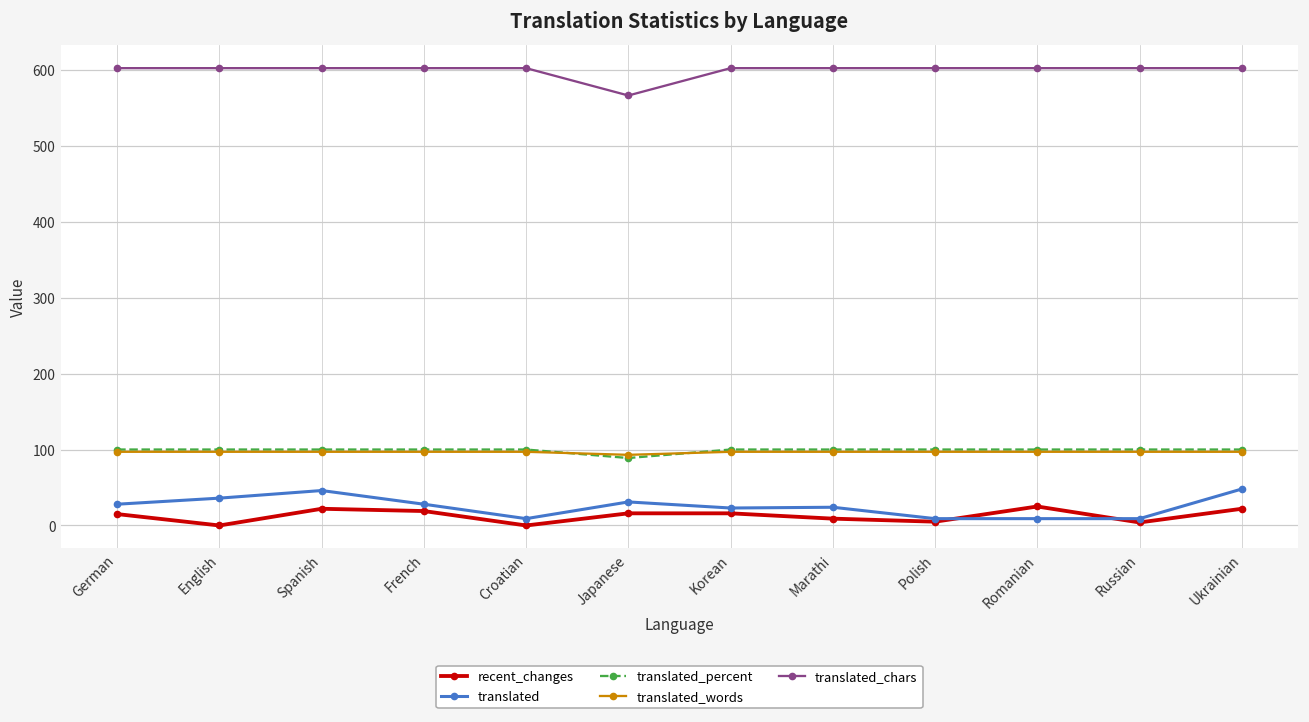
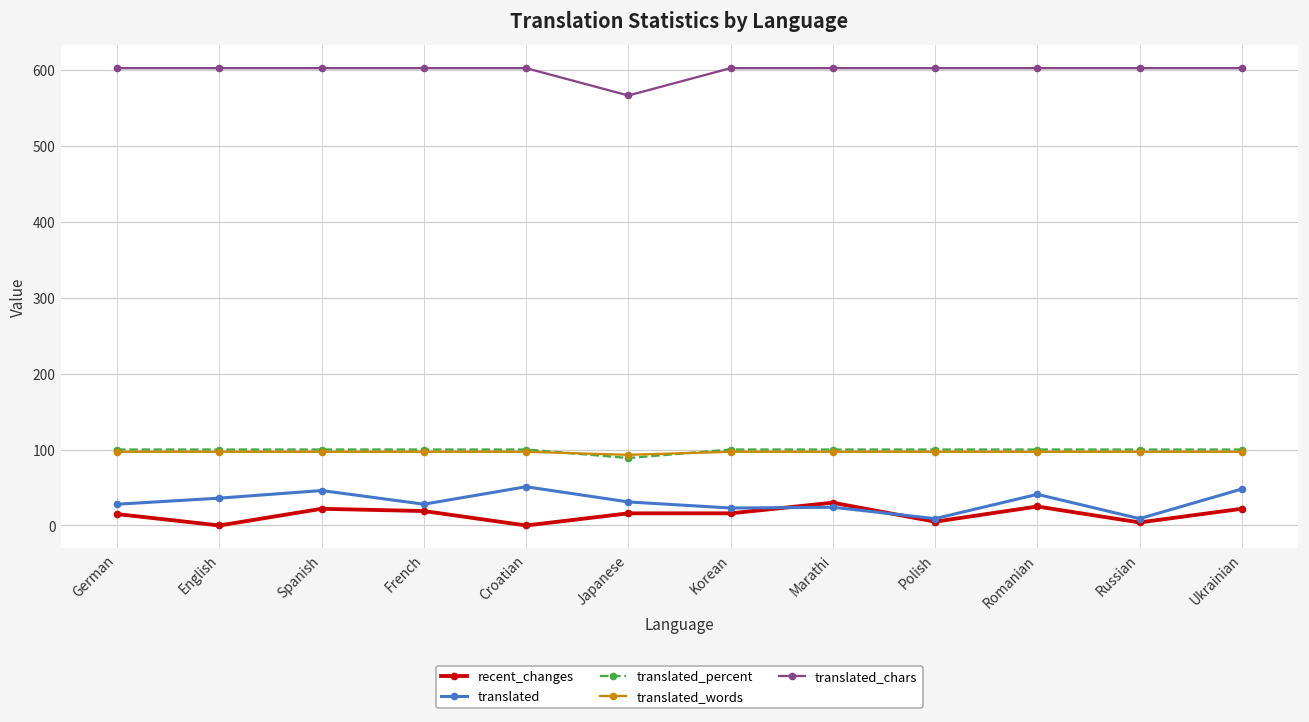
translated, Croatian: 10 -> 50
recent_changes, Marathi: 10 -> 30
translated, Romanian: 10 -> 40
